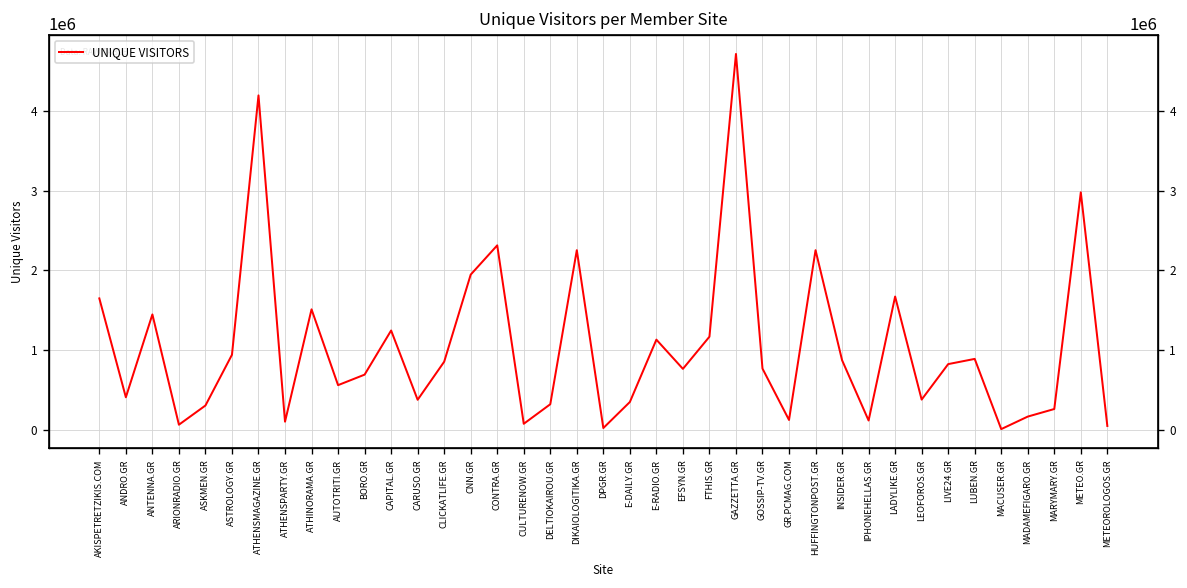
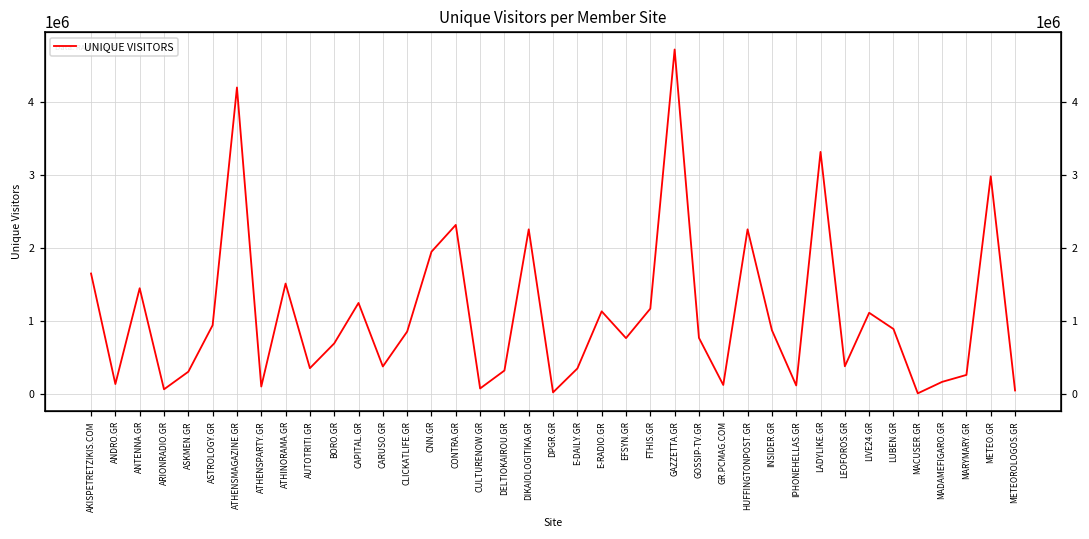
ANDRO.GR: 400000 -> 100000
AUTOTRITI.GR: 600000 -> 400000
LADYLIKE.GR: 1700000 -> 3300000
LIVE24.GR: 800000 -> 1100000
